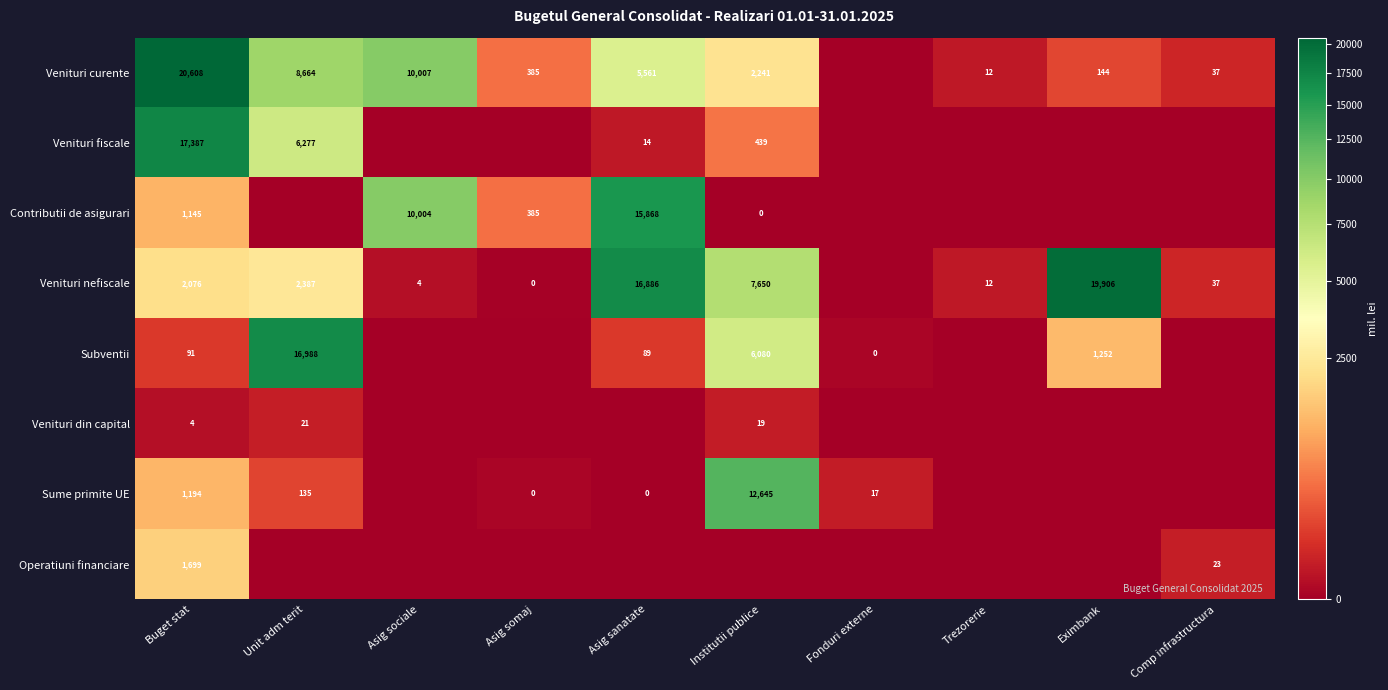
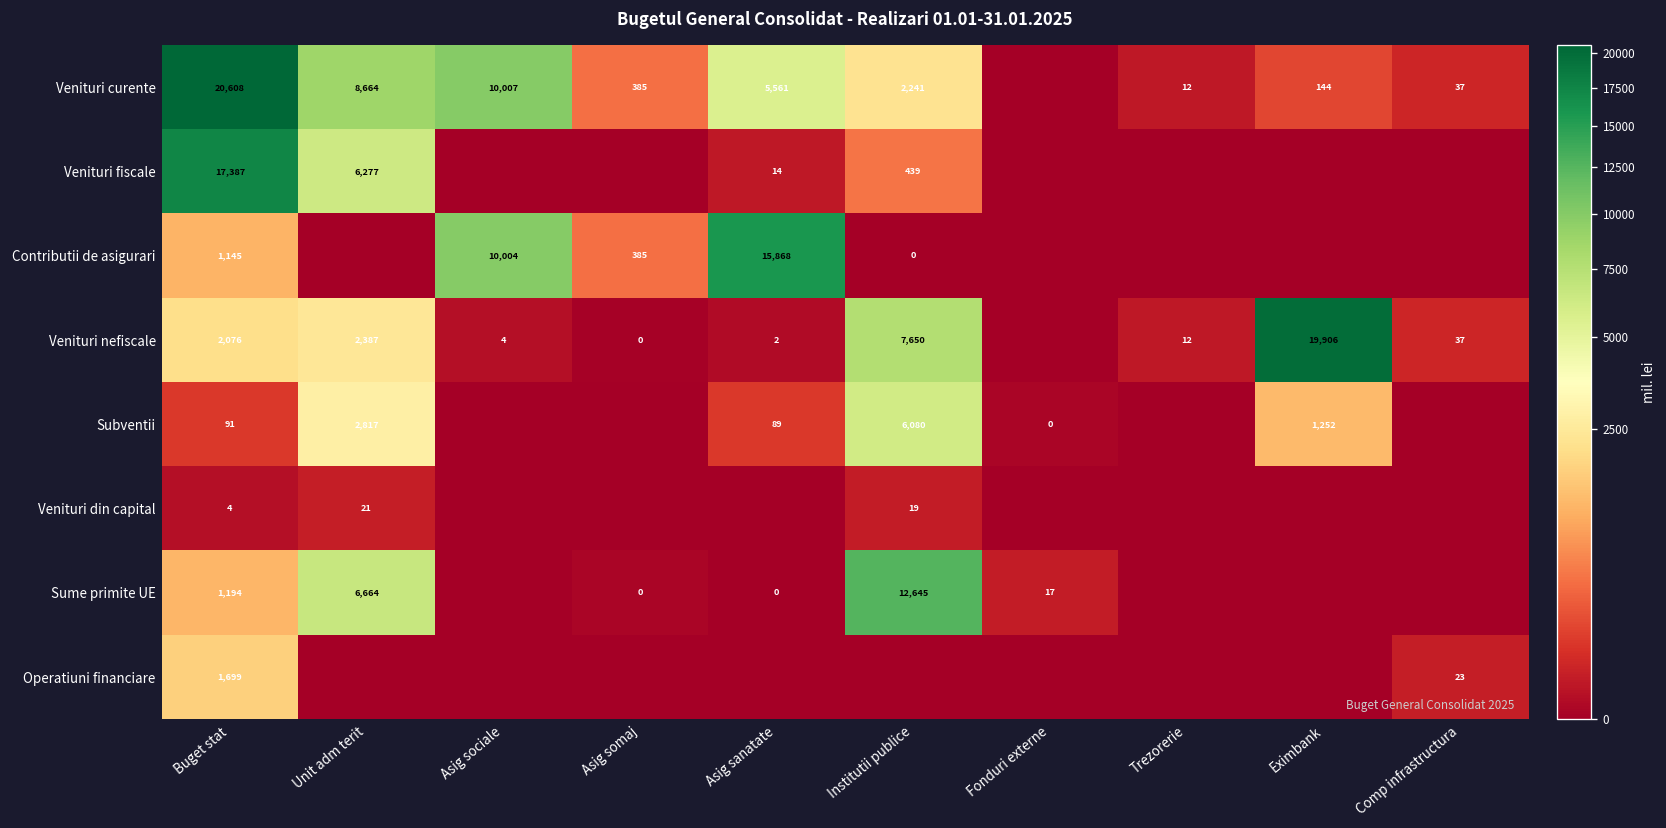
Venituri nefiscale, Asig sanatate: 16,886 -> 2
Subventii, Unit adm terit: 16,988 -> 2,817
Sume primite UE, Unit adm terit: 135 -> 6,664
